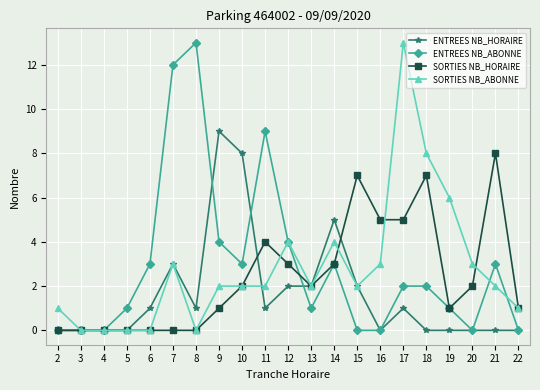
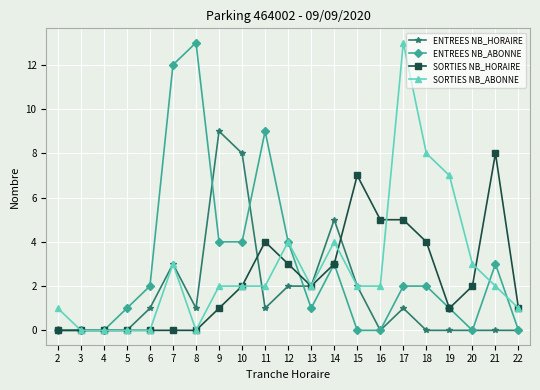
ENTREES NB_ABONNE, 6: 3 -> 2
ENTREES NB_ABONNE, 10: 3 -> 4
SORTIES NB_ABONNE, 16: 3 -> 2
SORTIES NB_HORAIRE, 18: 7 -> 4
SORTIES NB_ABONNE, 19: 6 -> 7
